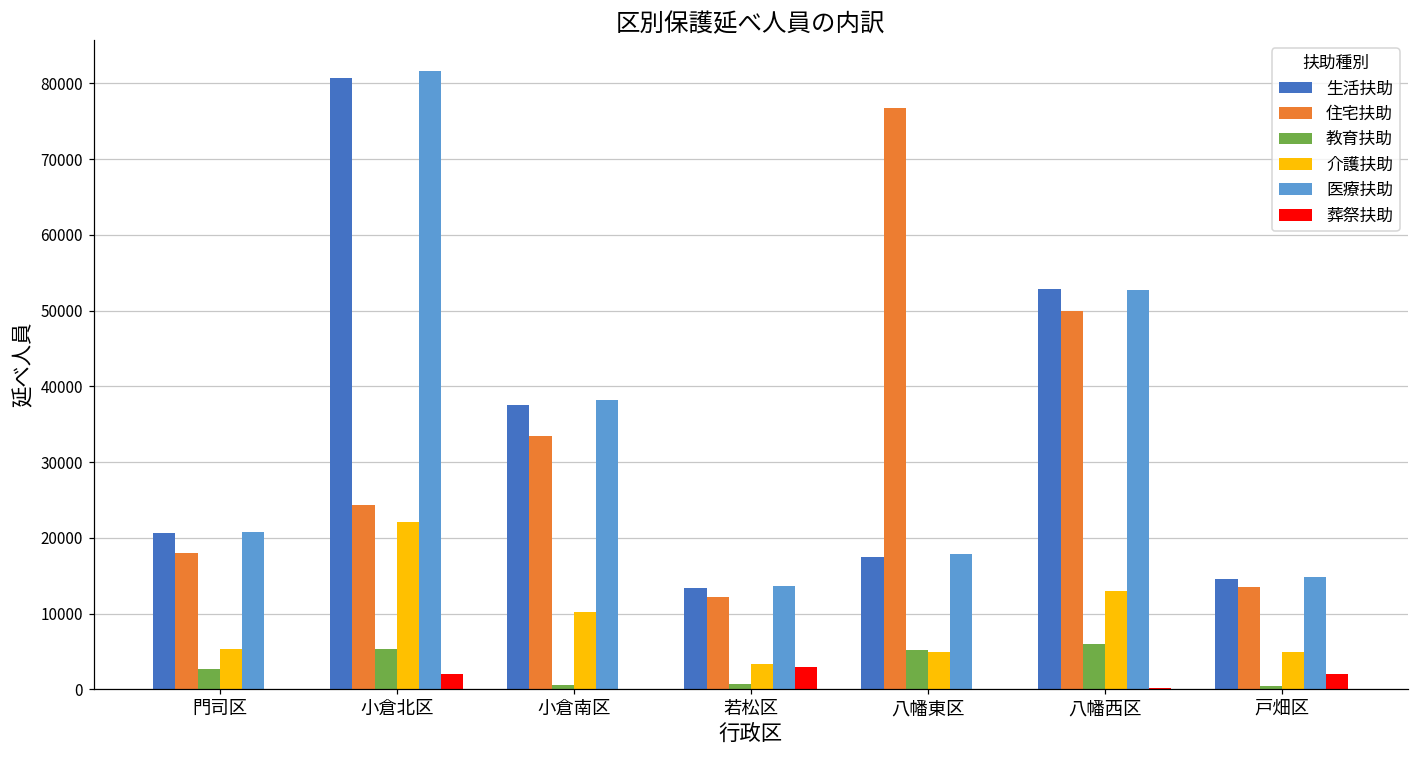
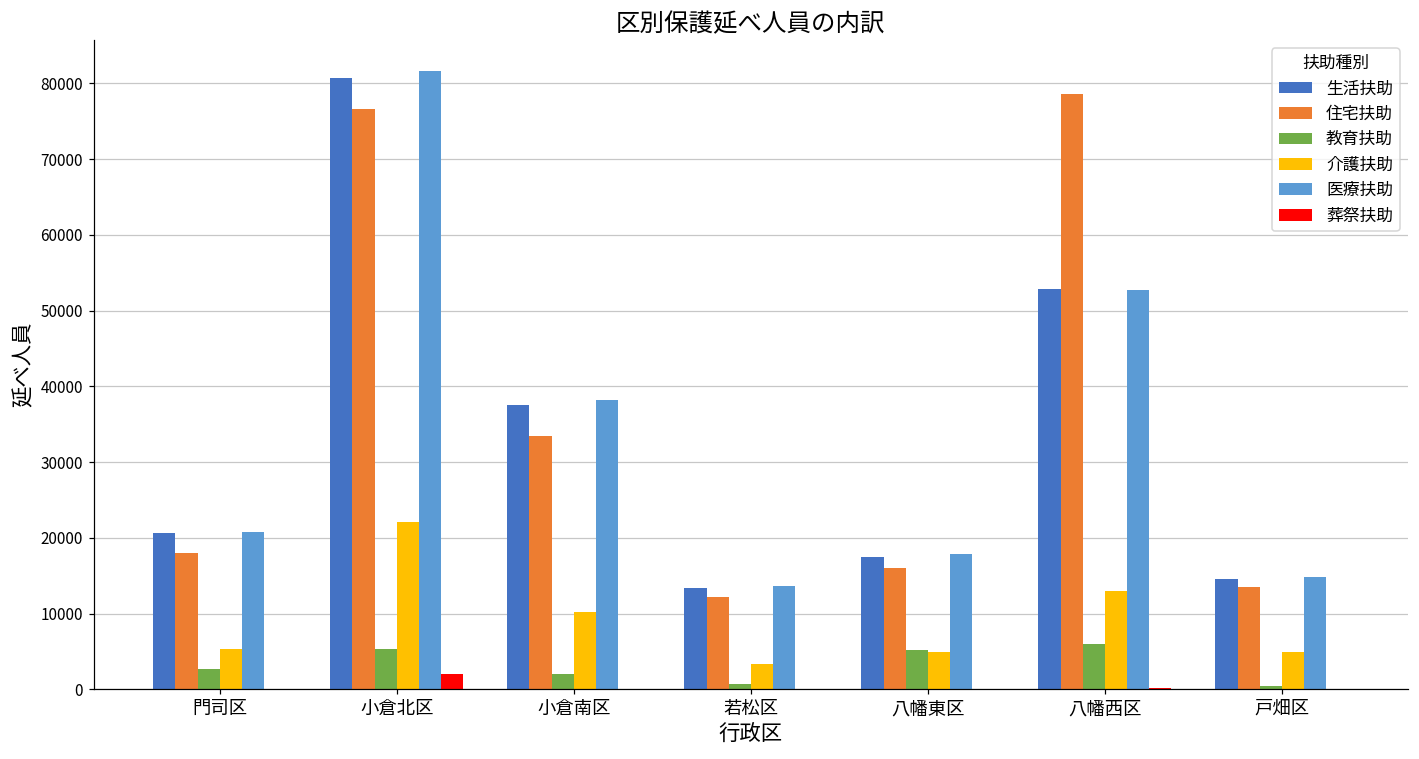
住宅扶助, 小倉北区: 24000 -> 77000
教育扶助, 小倉南区: 1000 -> 2000
葬祭扶助, 若松区: 3000 -> 0
住宅扶助, 八幡東区: 77000 -> 16000
住宅扶助, 八幡西区: 50000 -> 79000
葬祭扶助, 戸畑区: 2000 -> 0
